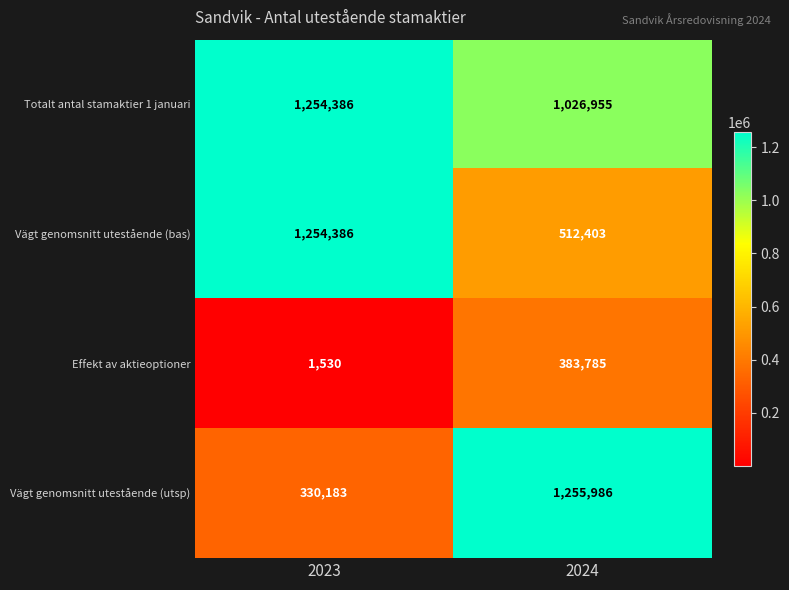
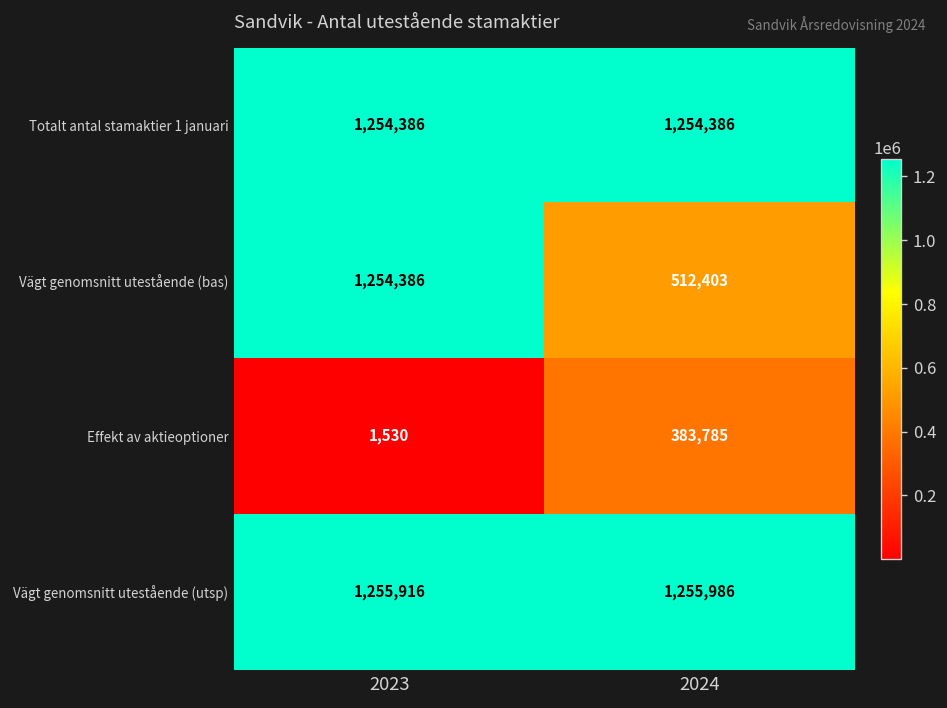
Totalt antal stamaktier 1 januari, 2024: 1,026,955 -> 1,254,386
Vägt genomsnitt utestående (utsp), 2023: 330,183 -> 1,255,916
